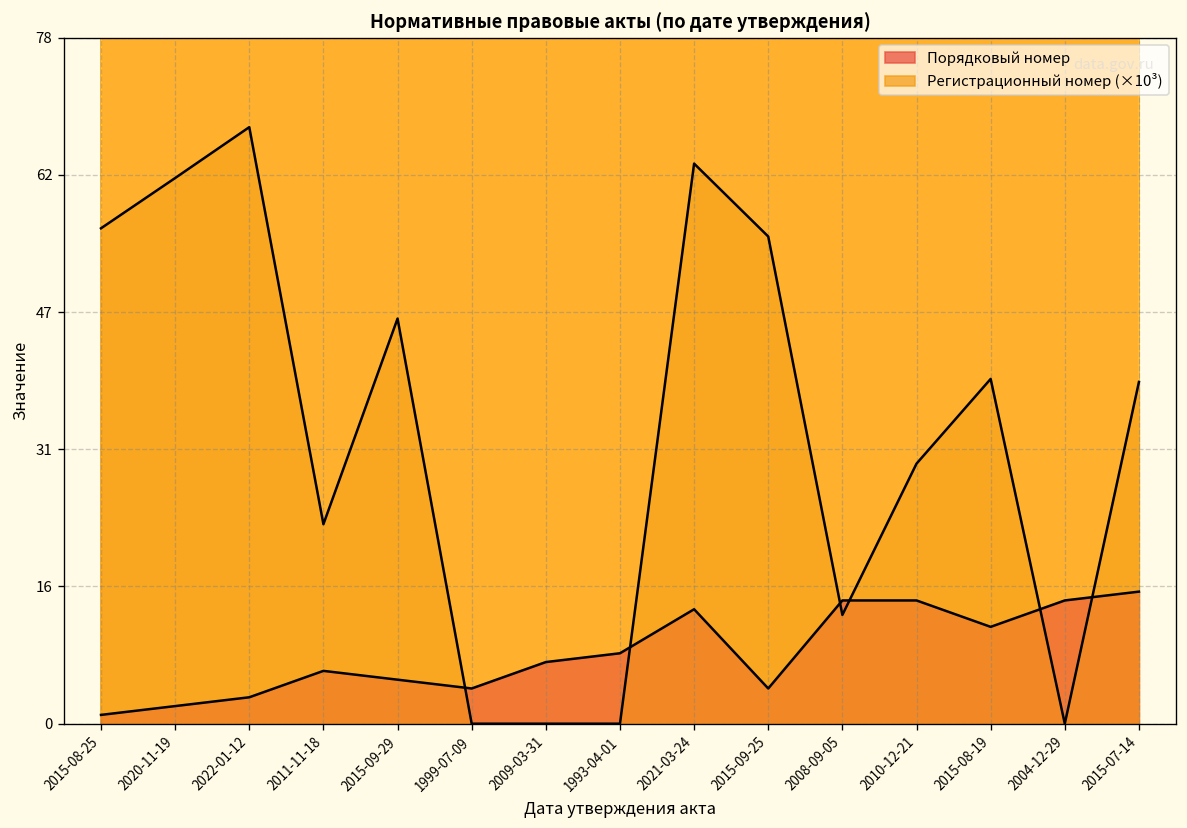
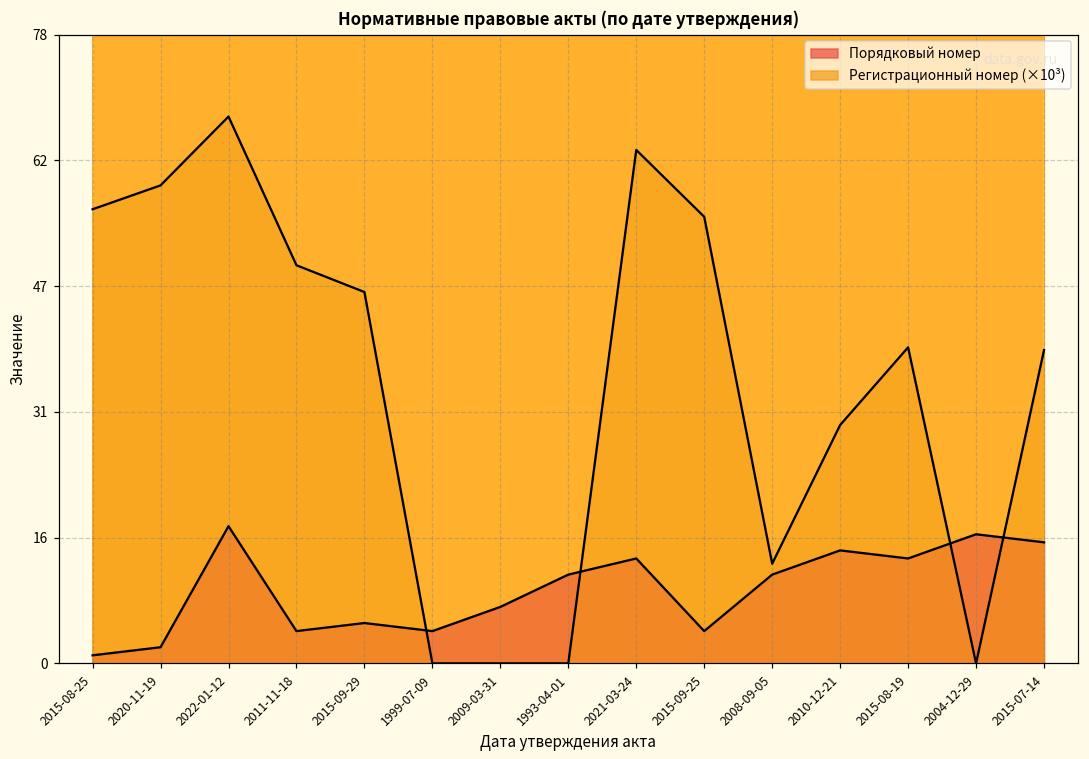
Регистрационный номер (×10³), 2020-11-19: 62 -> 59
Порядковый номер, 2022-01-12: 3 -> 17
Порядковый номер, 2011-11-18: 6 -> 4
Регистрационный номер (×10³), 2011-11-18: 23 -> 49
Порядковый номер, 1993-04-01: 8 -> 11
Порядковый номер, 2008-09-05: 14 -> 11
Порядковый номер, 2015-08-19: 11 -> 13
Порядковый номер, 2004-12-29: 14 -> 16
